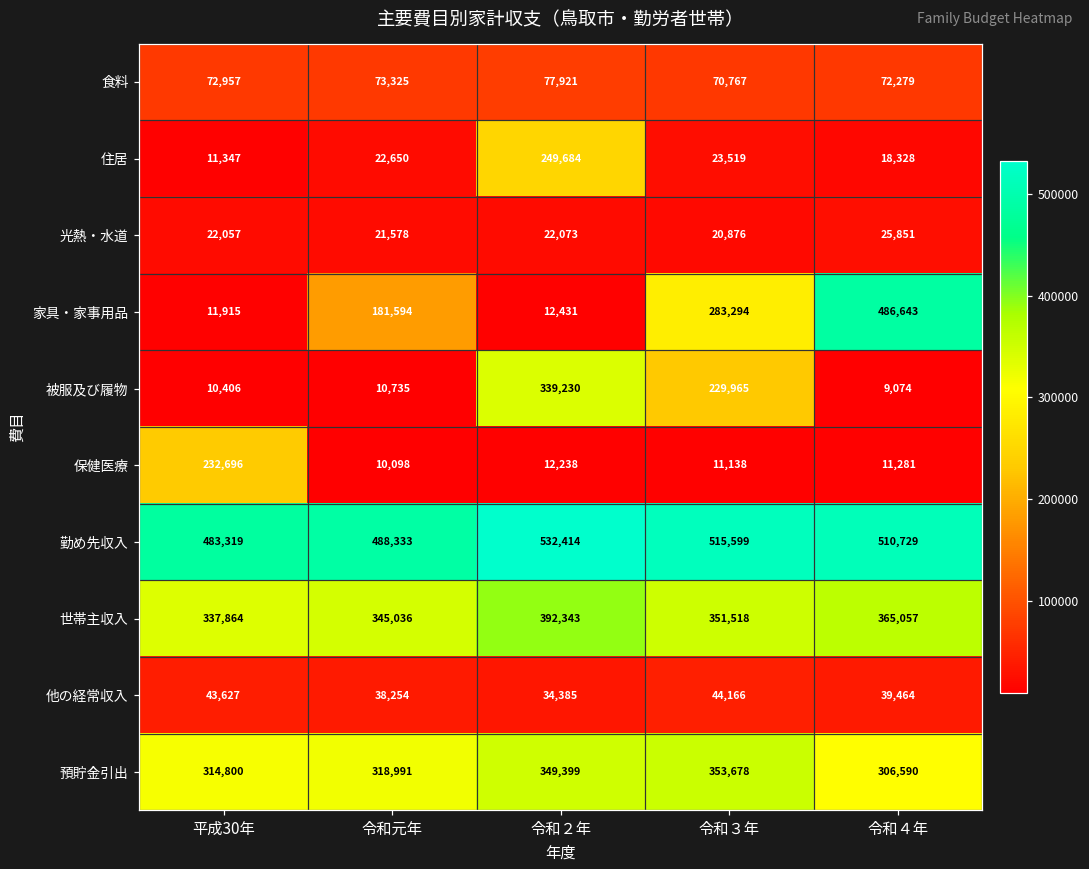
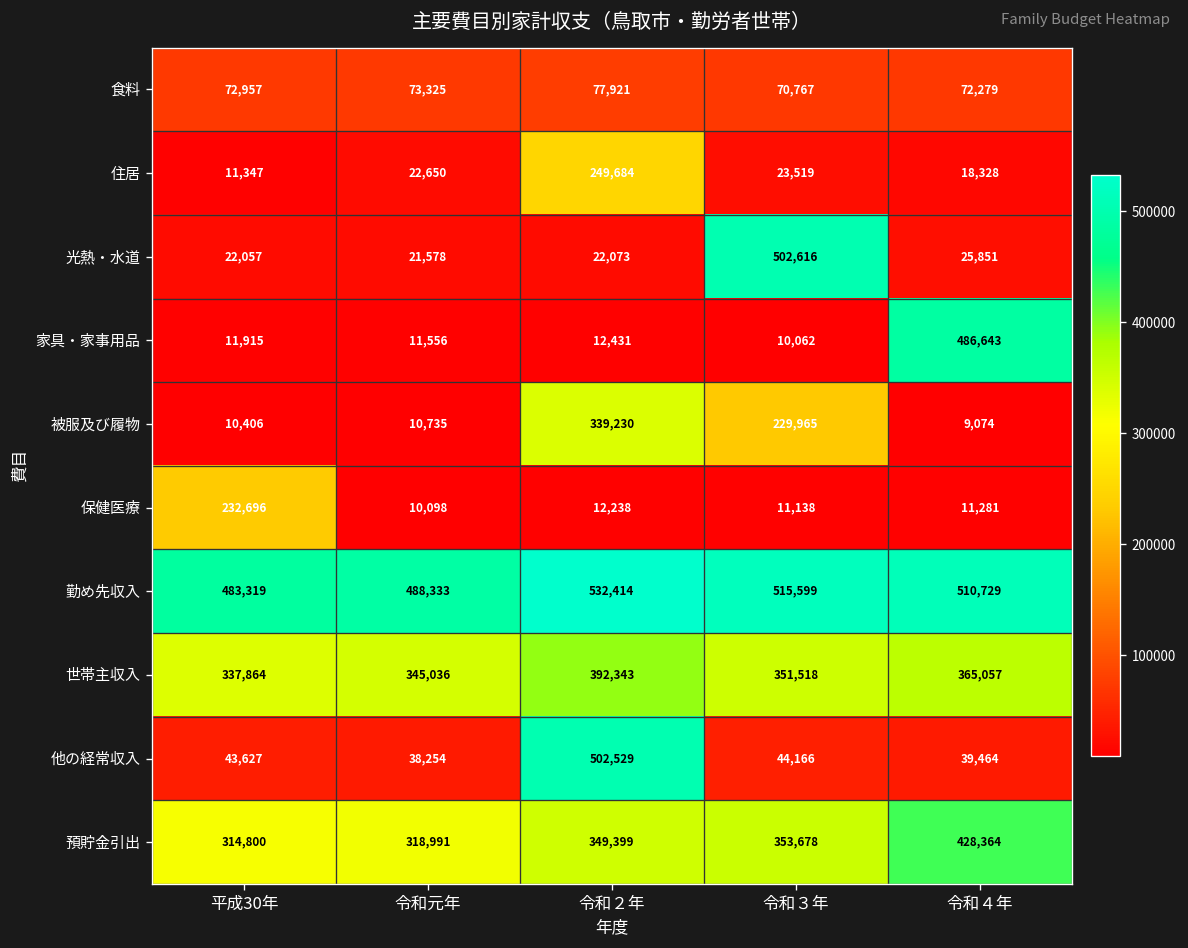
光熱・水道, 令和３年: 20,876 -> 502,616
家具・家事用品, 令和元年: 181,594 -> 11,556
家具・家事用品, 令和３年: 283,294 -> 10,062
他の経常収入, 令和２年: 34,385 -> 502,529
預貯金引出, 令和４年: 306,590 -> 428,364
